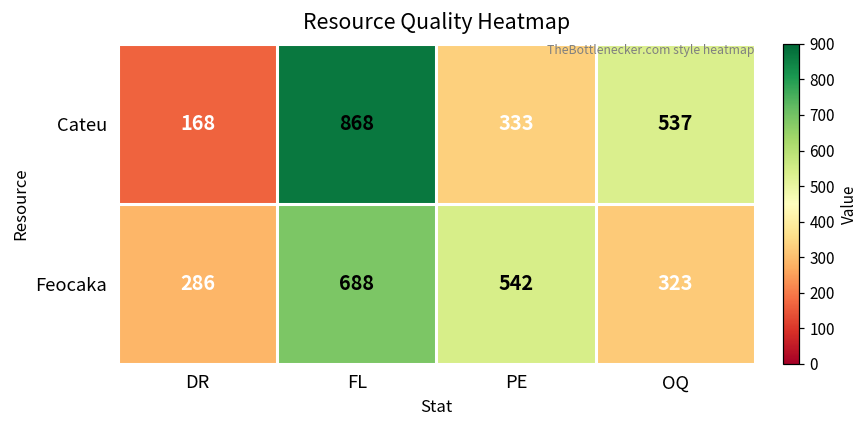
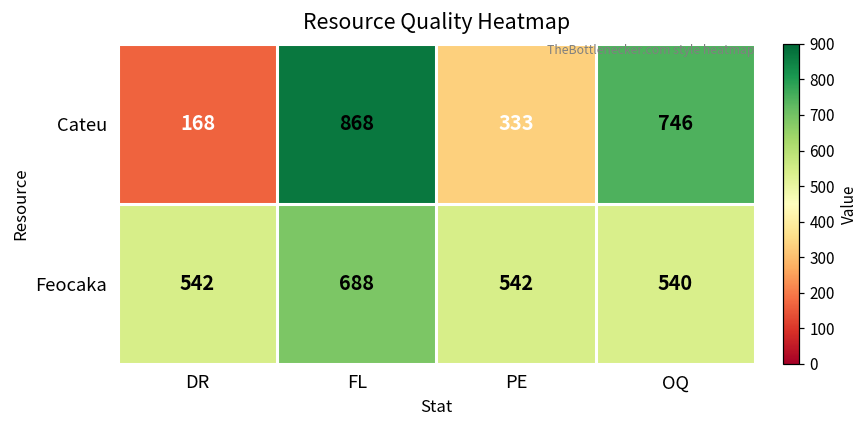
Cateu, OQ: 537 -> 746
Feocaka, DR: 286 -> 542
Feocaka, OQ: 323 -> 540
